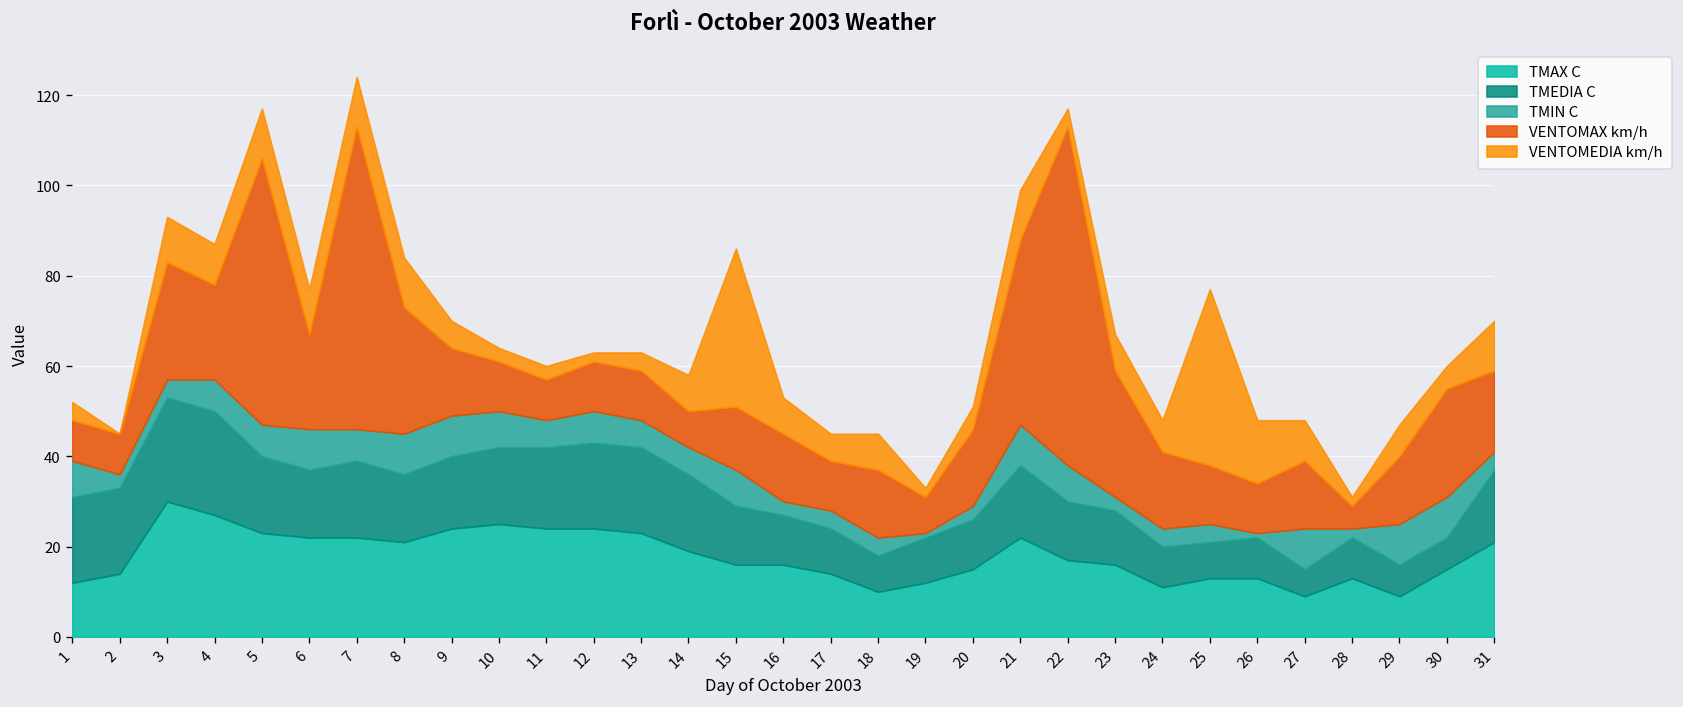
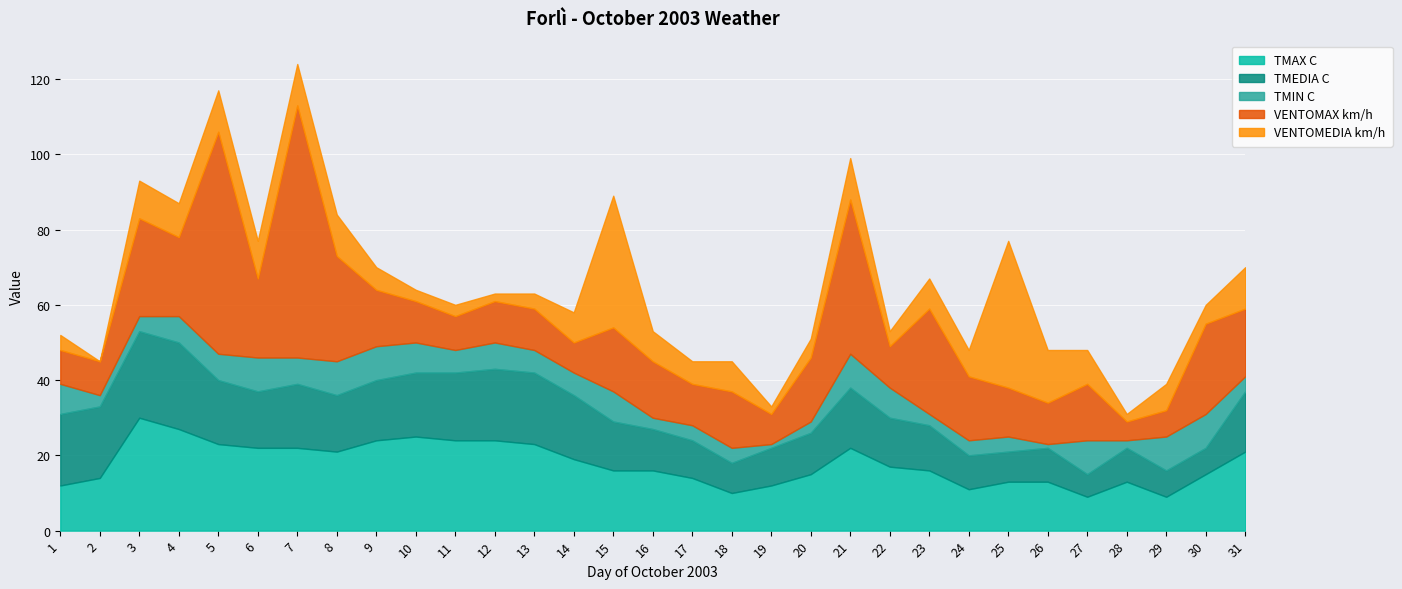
VENTOMAX km/h, 15: 14 -> 17
VENTOMAX km/h, 22: 75 -> 11
VENTOMAX km/h, 29: 15 -> 7
